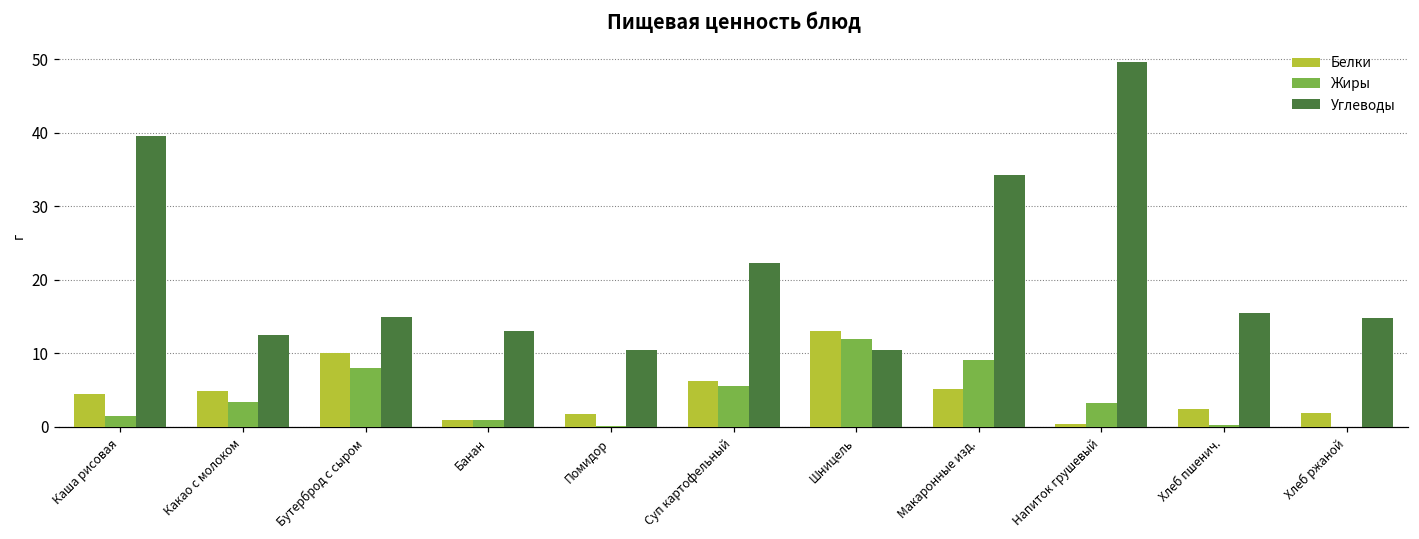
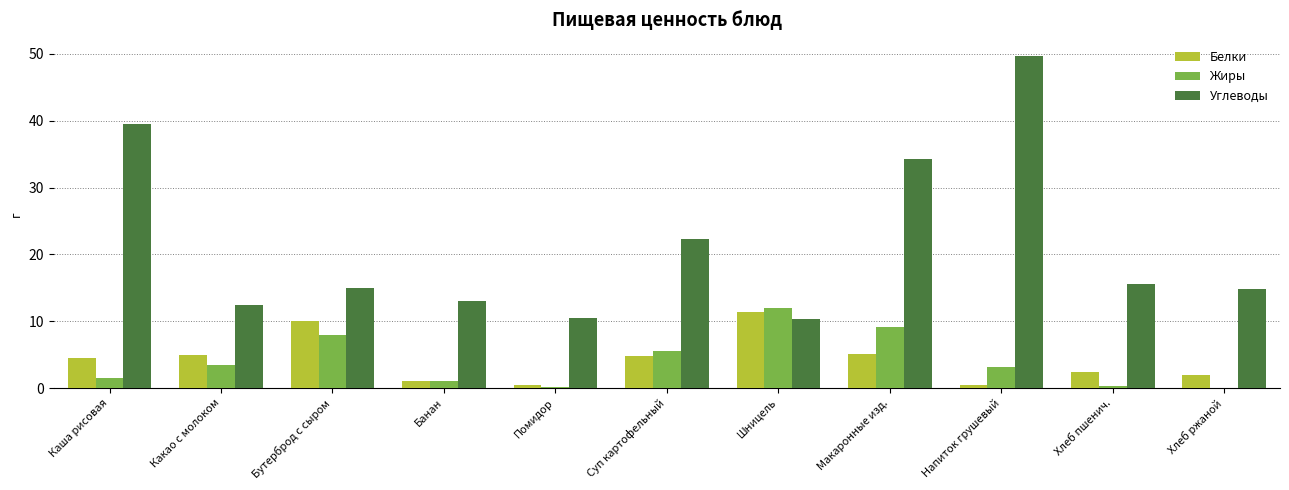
Белки, Помидор: 2 -> 0
Белки, Суп картофельный: 6 -> 5
Белки, Шницель: 13 -> 11
